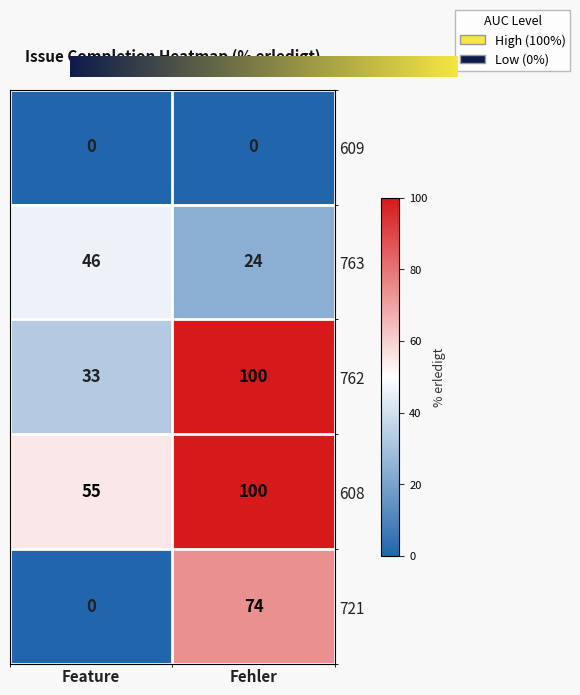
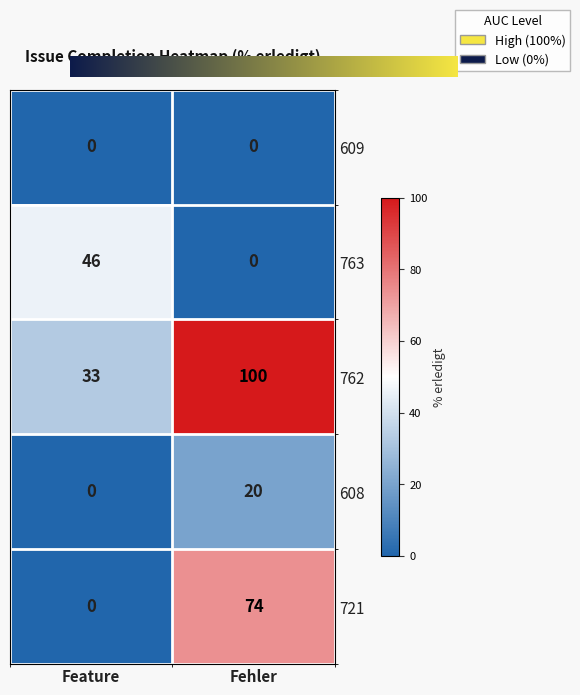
763, Fehler: 24 -> 0
608, Feature: 55 -> 0
608, Fehler: 100 -> 20
